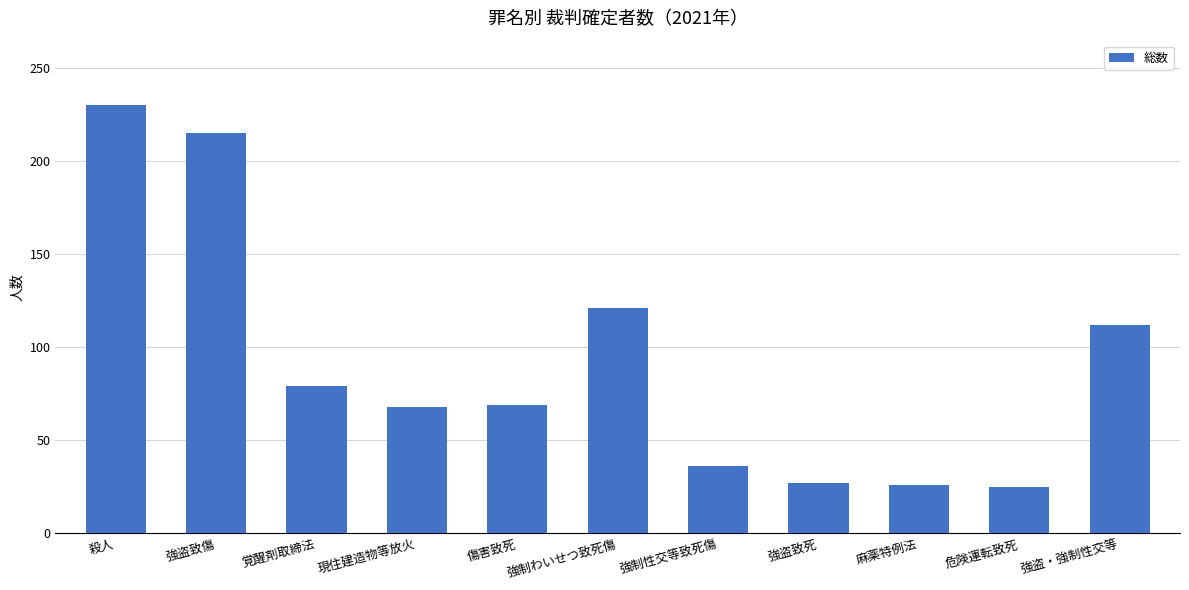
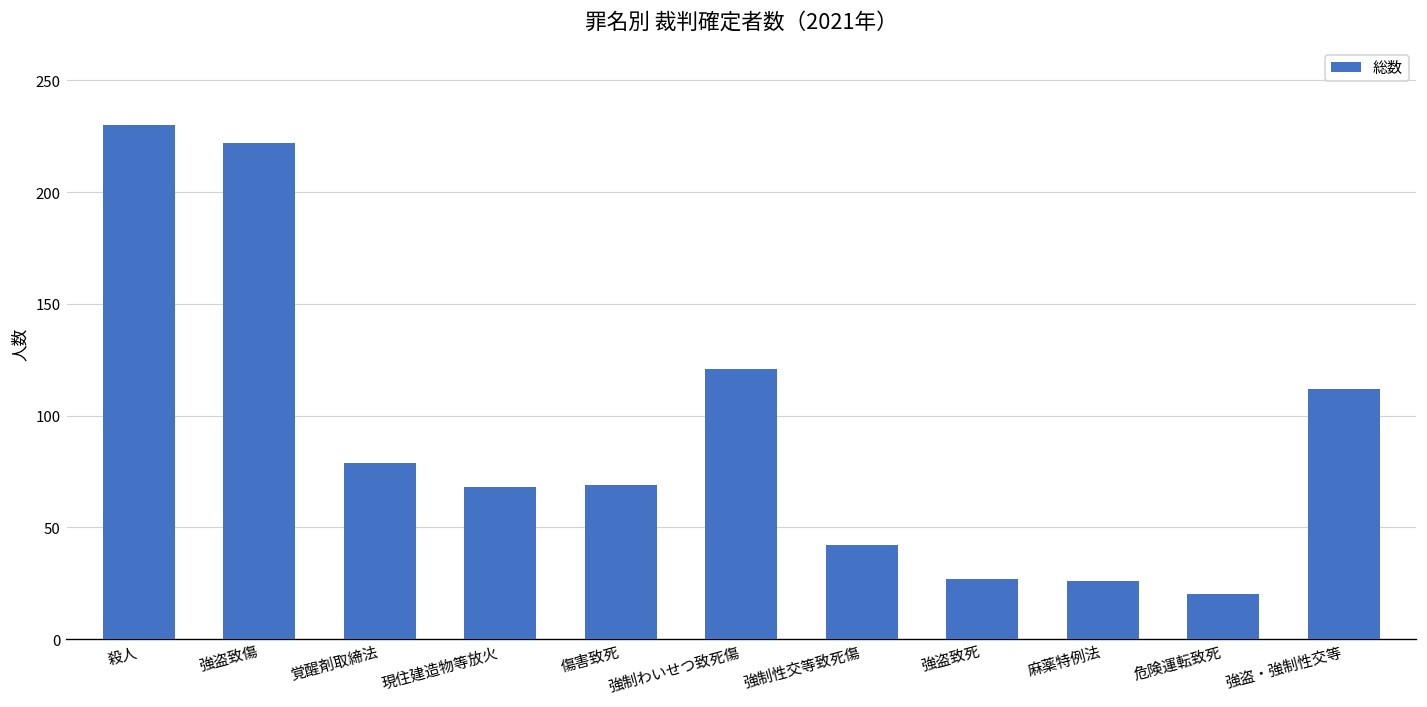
強盗致傷: 215 -> 222
強制性交等致死傷: 36 -> 42
危険運転致死: 25 -> 20
